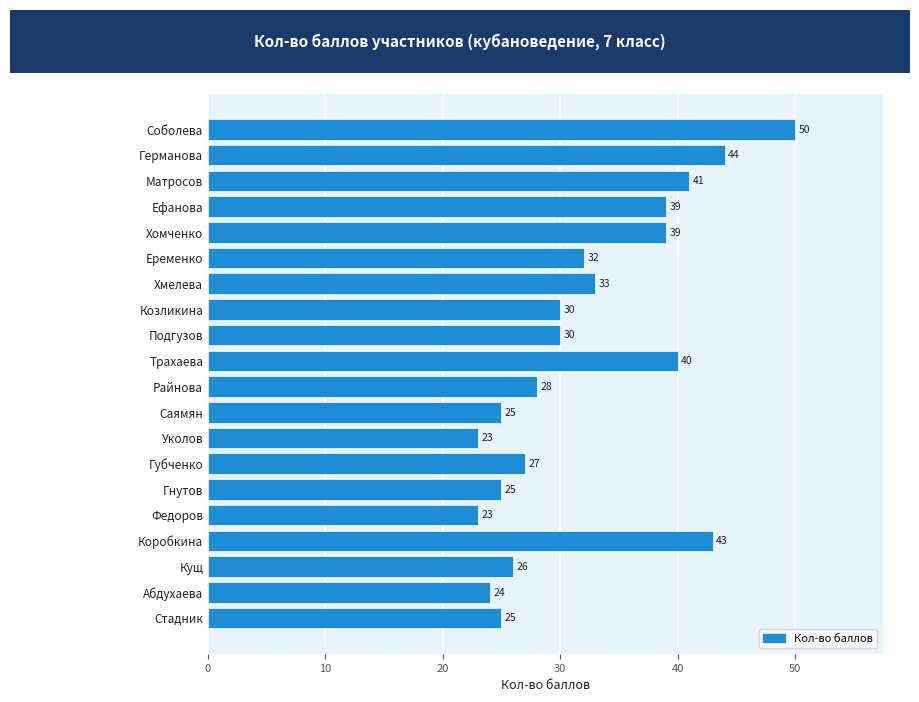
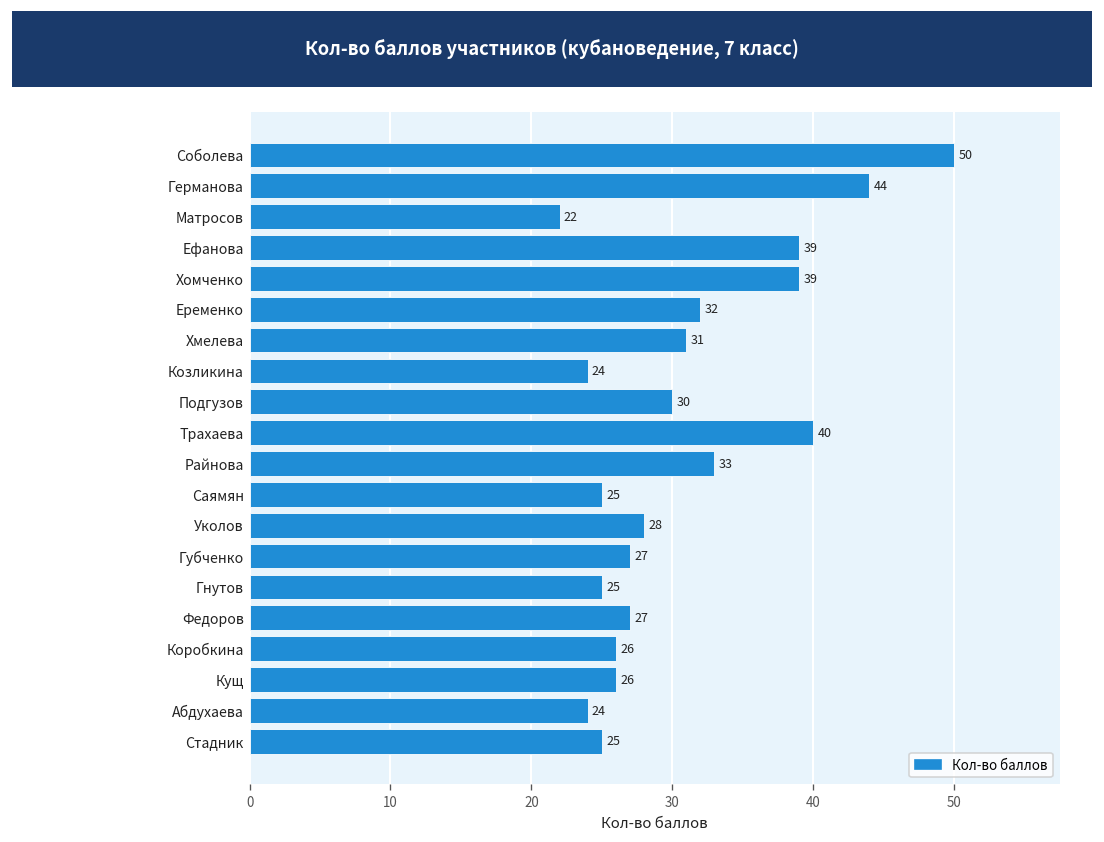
Матросов: 41 -> 22
Хмелева: 33 -> 31
Козликина: 30 -> 24
Райнова: 28 -> 33
Уколов: 23 -> 28
Федоров: 23 -> 27
Коробкина: 43 -> 26
